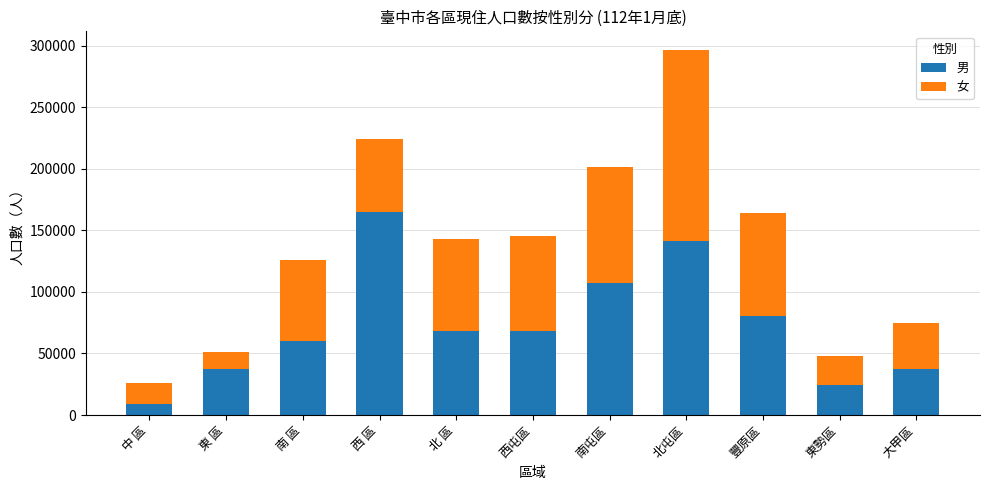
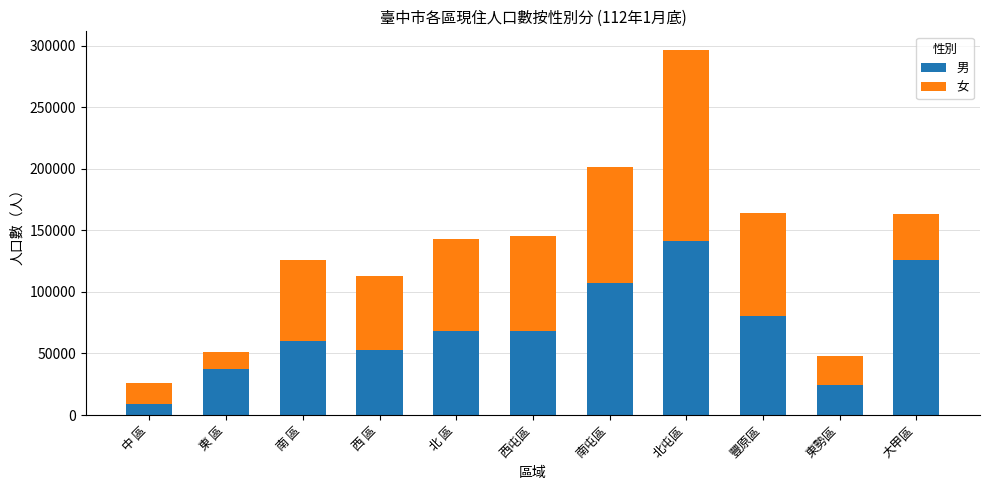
男, 西 區: 165000 -> 53000
男, 大甲區: 37000 -> 126000
